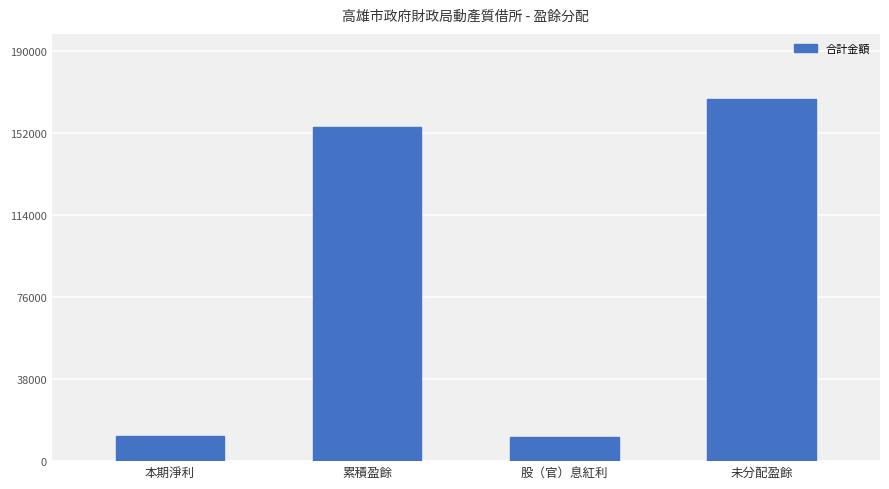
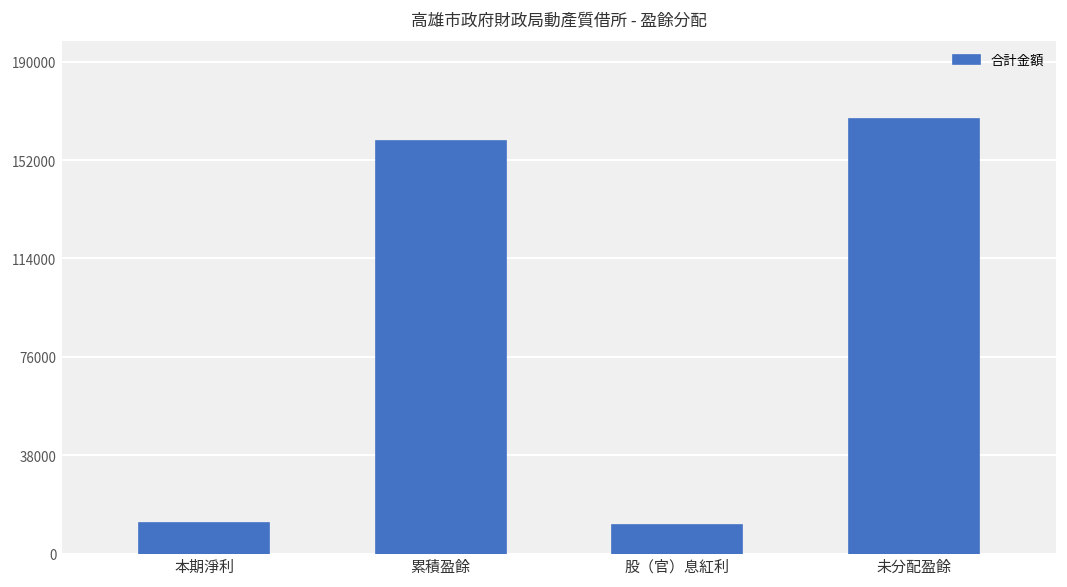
累積盈餘: 155000 -> 159000
